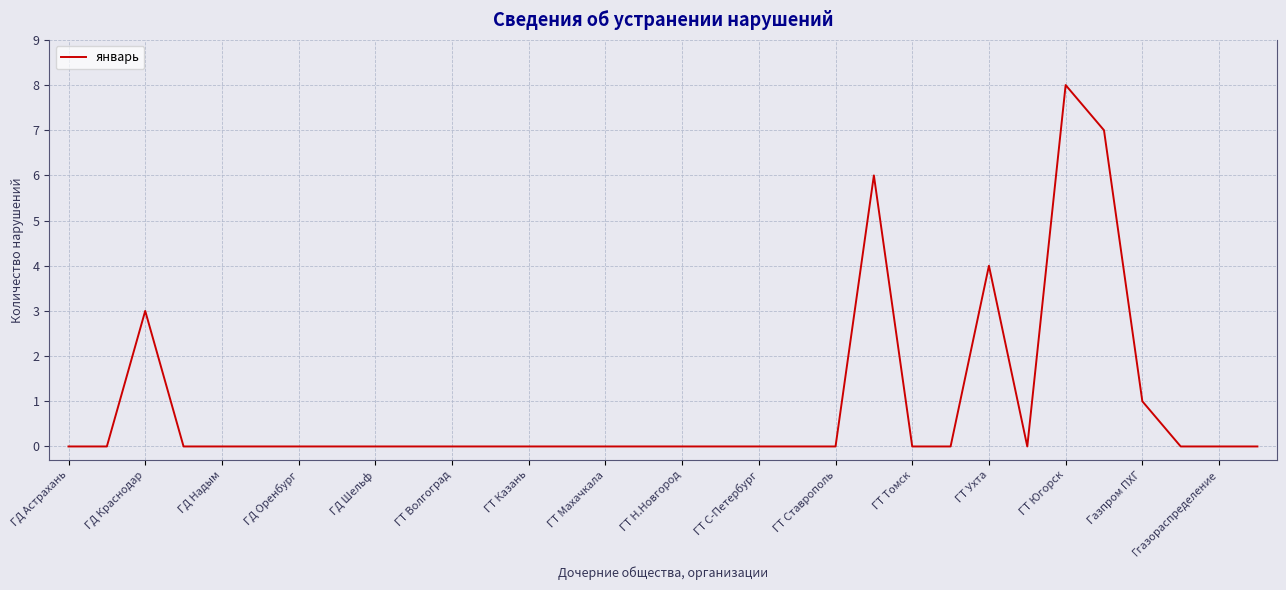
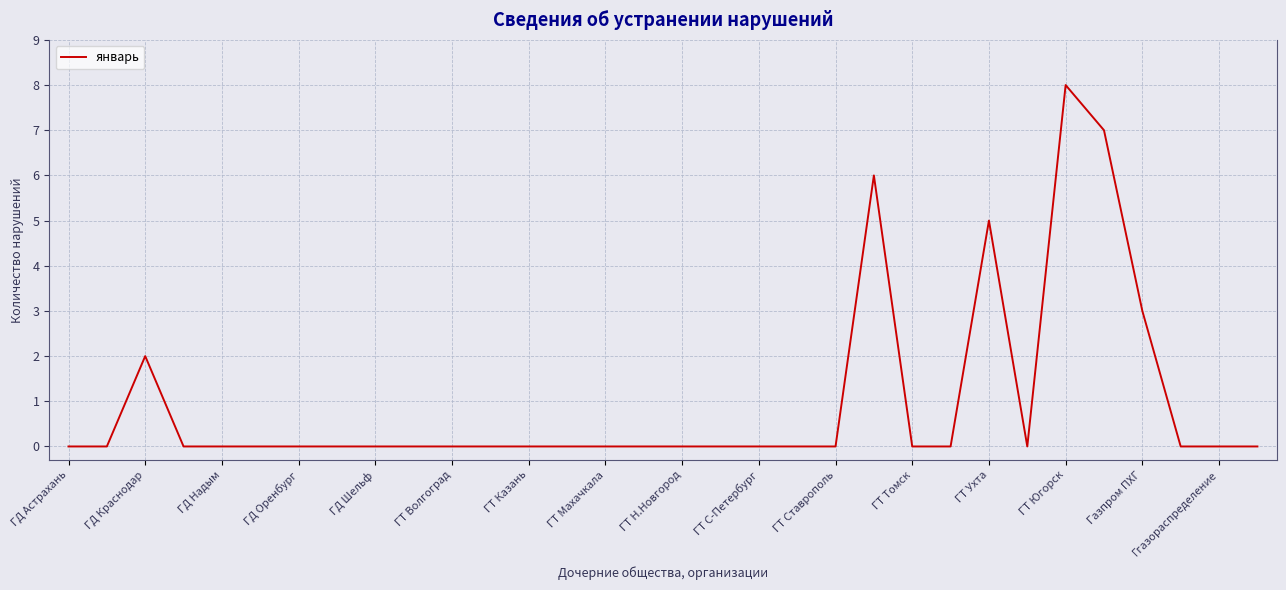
ГД Краснодар: 3 -> 2
ГТ Ухта: 4 -> 5
Газпром ПХГ: 1 -> 3
